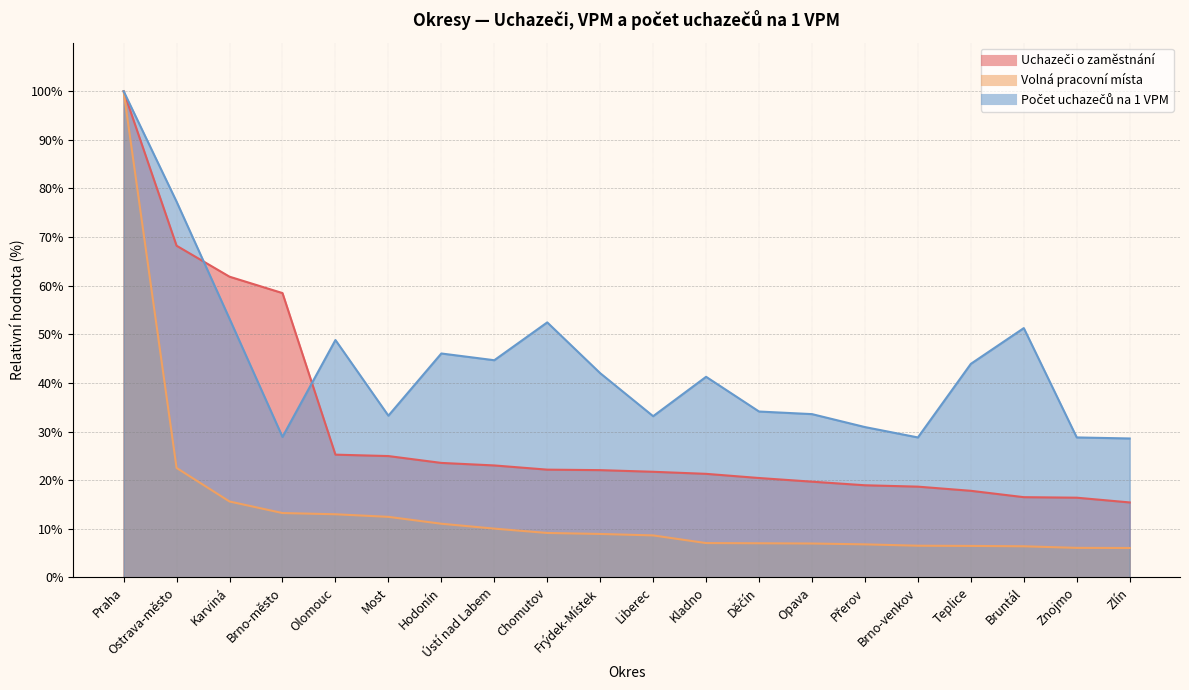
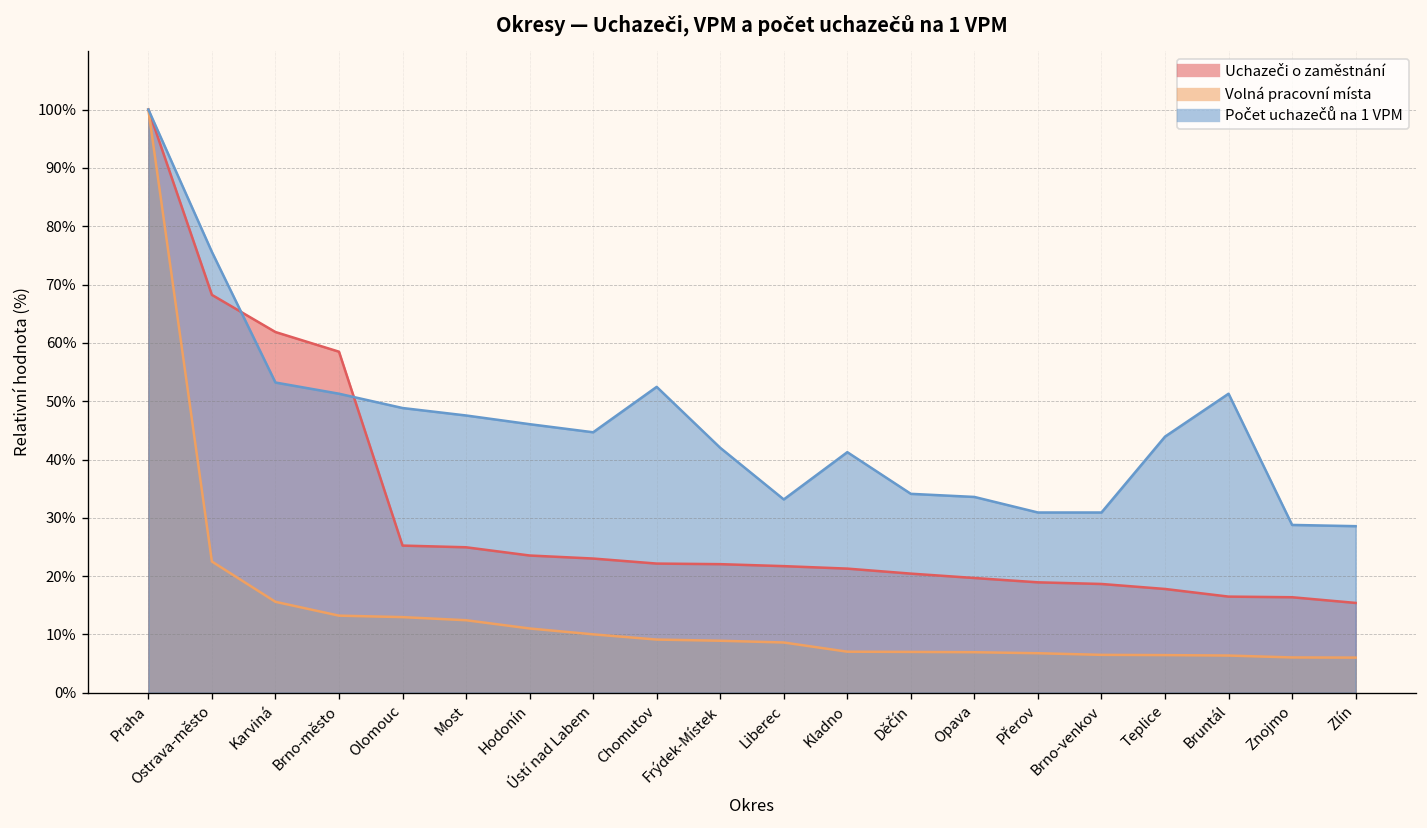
Počet uchazečů na 1 VPM, Ostrava-město: 77% -> 76%
Počet uchazečů na 1 VPM, Brno-město: 29% -> 51%
Počet uchazečů na 1 VPM, Most: 33% -> 48%
Počet uchazečů na 1 VPM, Brno-venkov: 29% -> 31%
